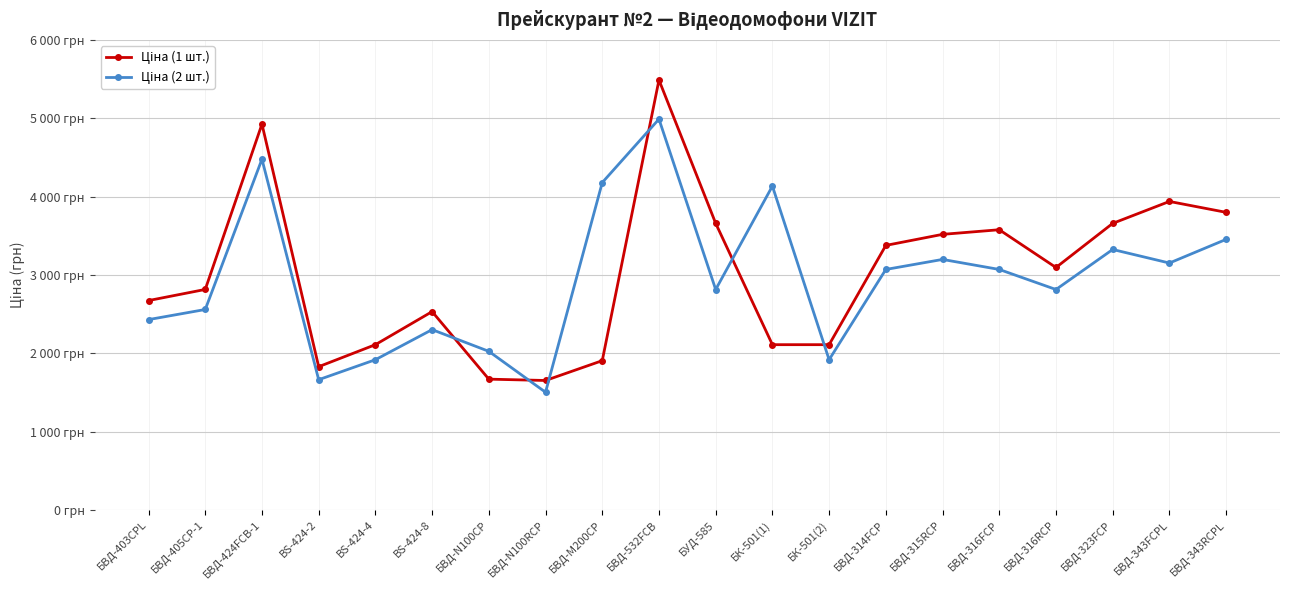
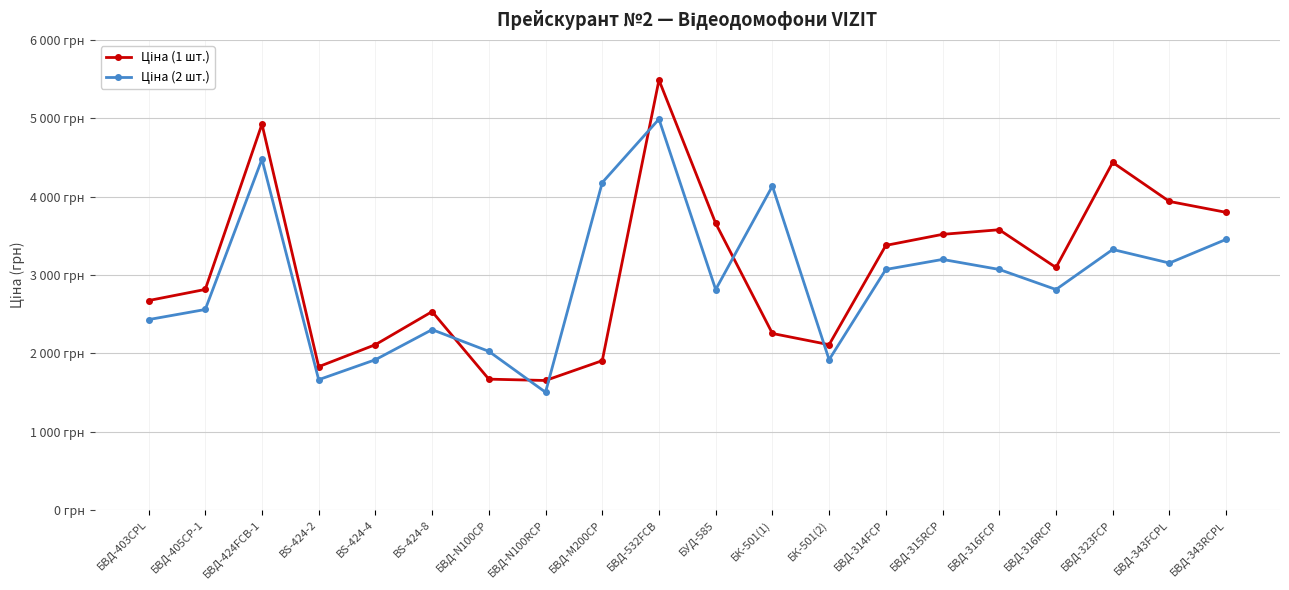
Ціна (1 шт.), БК-501(1): 2100 грн -> 2300 грн
Ціна (1 шт.), БВД-323FCP: 3700 грн -> 4400 грн
